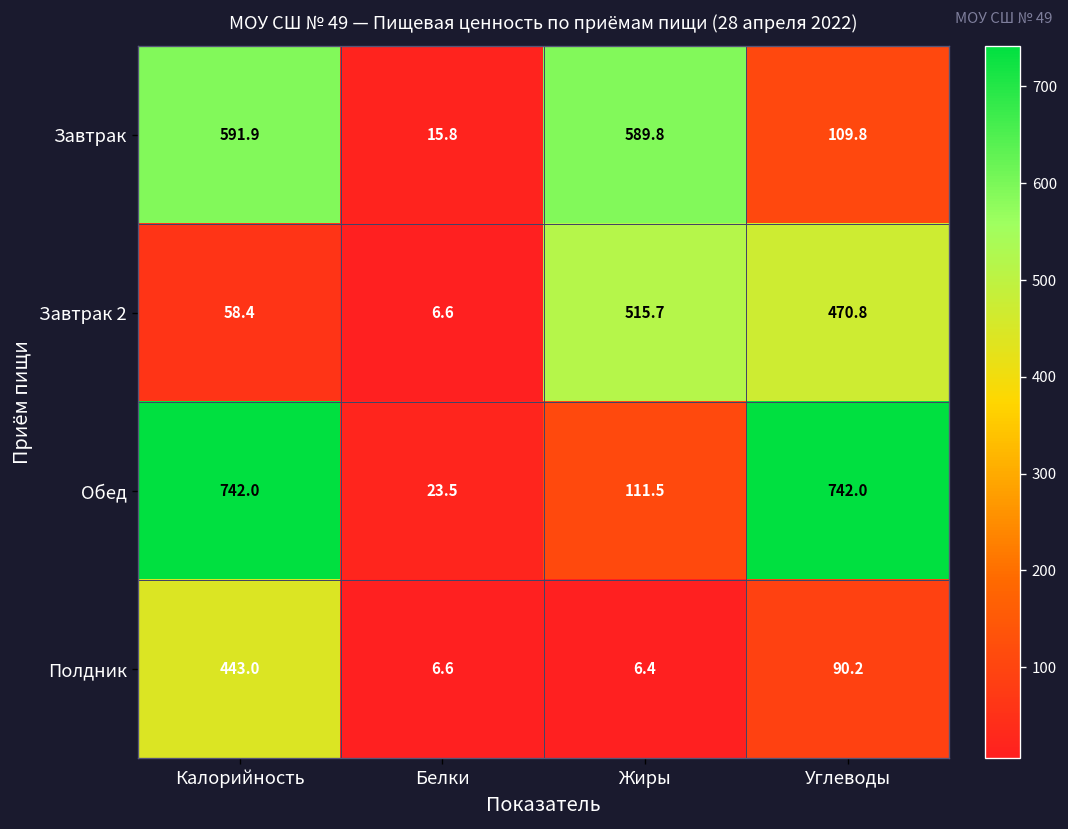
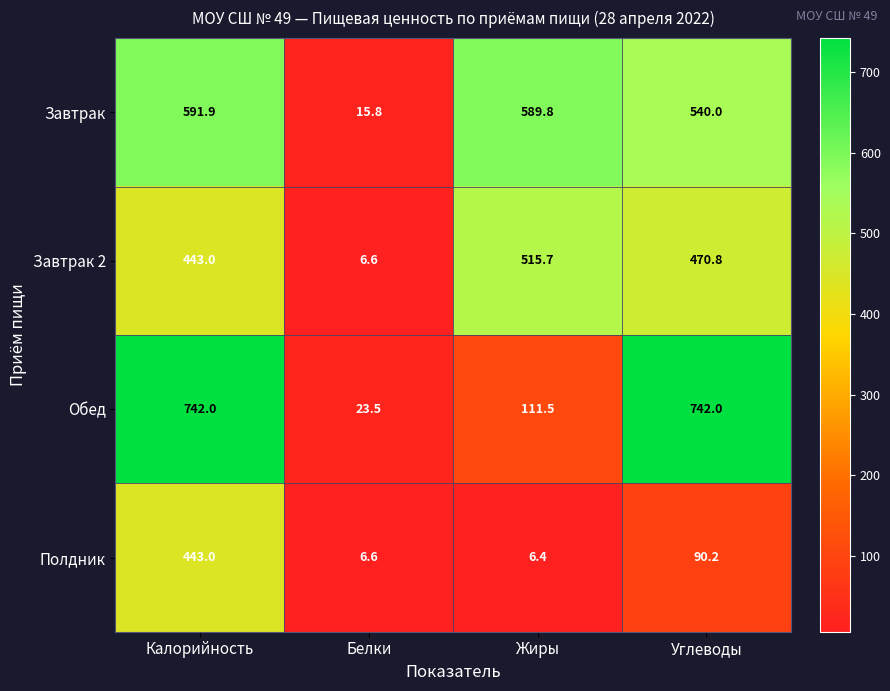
Завтрак, Углеводы: 109.8 -> 540.0
Завтрак 2, Калорийность: 58.4 -> 443.0
